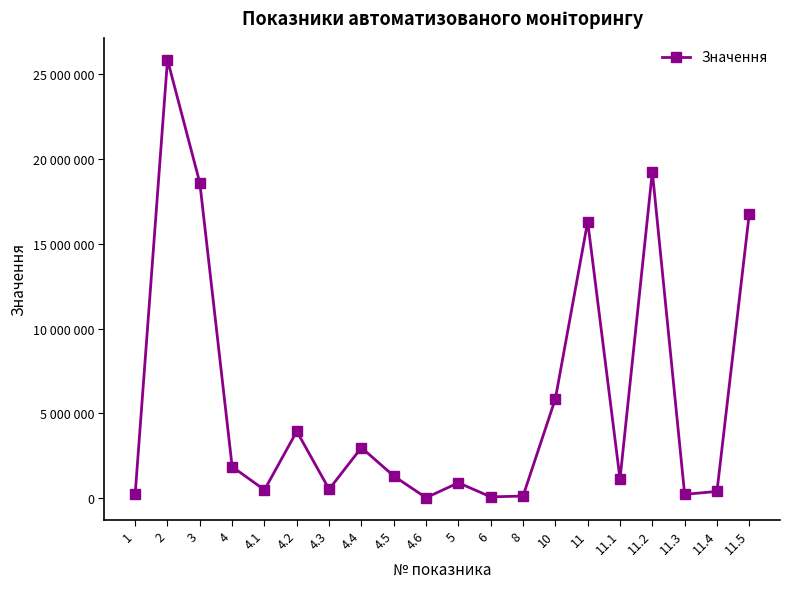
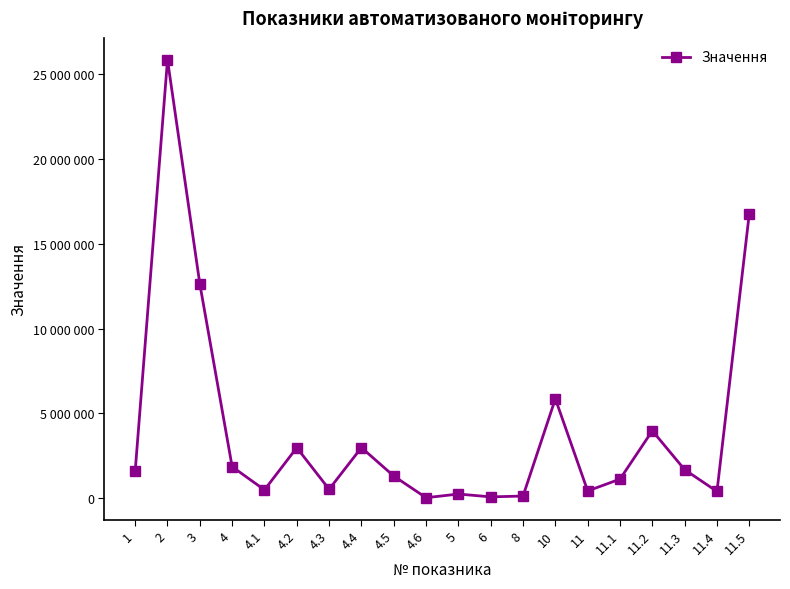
1: 200000 -> 1600000
3: 18600000 -> 12600000
4.2: 3900000 -> 3000000
5: 900000 -> 200000
11: 16300000 -> 400000
11.2: 19300000 -> 4000000
11.3: 200000 -> 1700000
